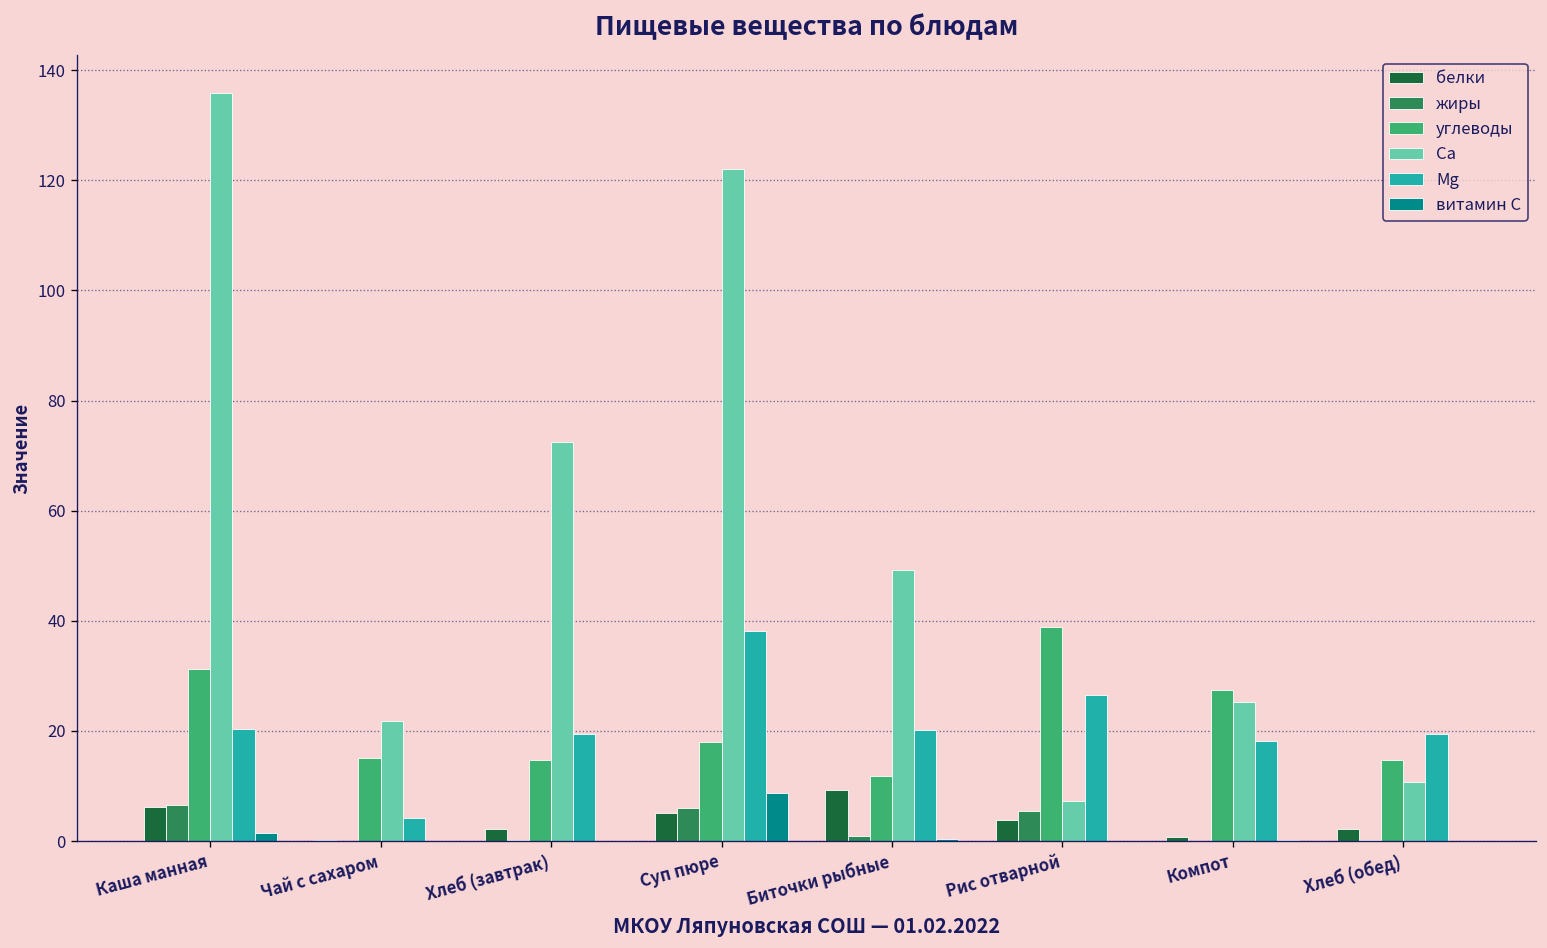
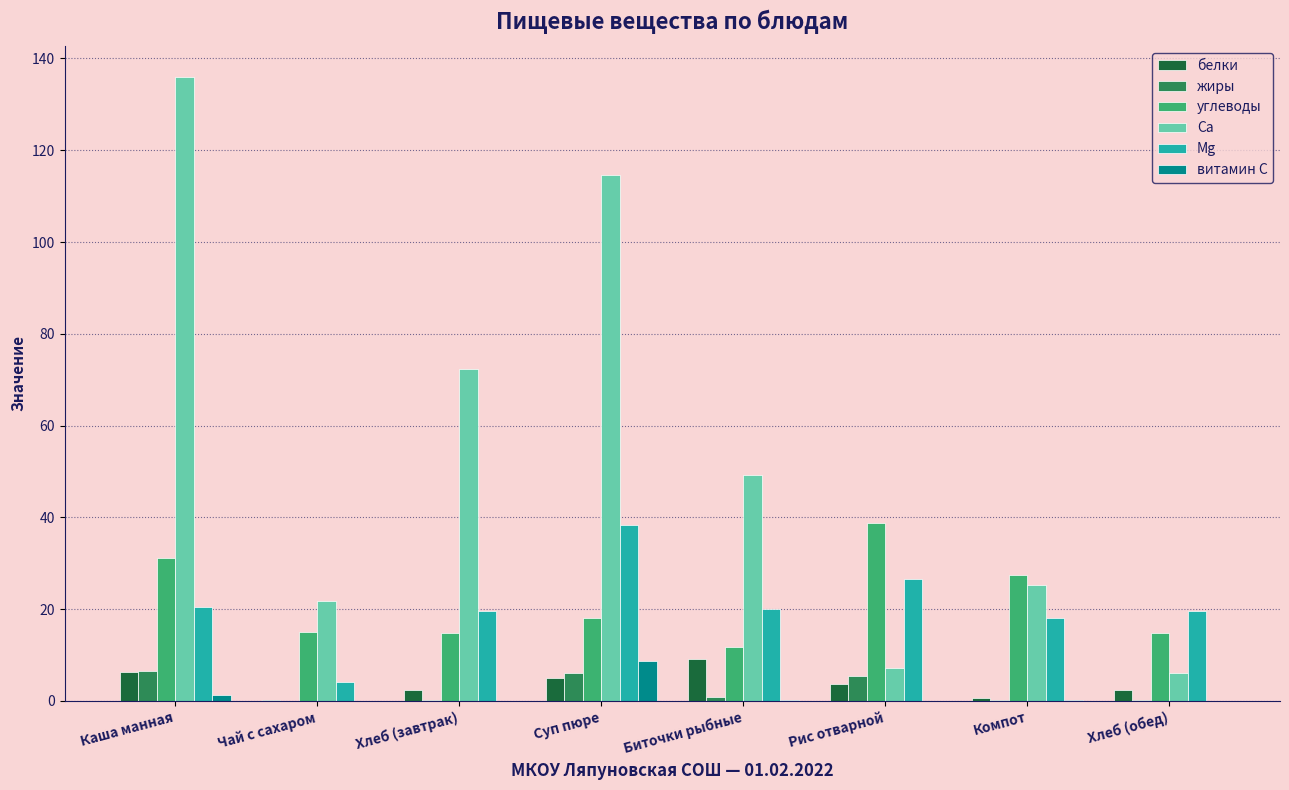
Ca, Суп пюре: 122 -> 115
Ca, Хлеб (обед): 11 -> 6
